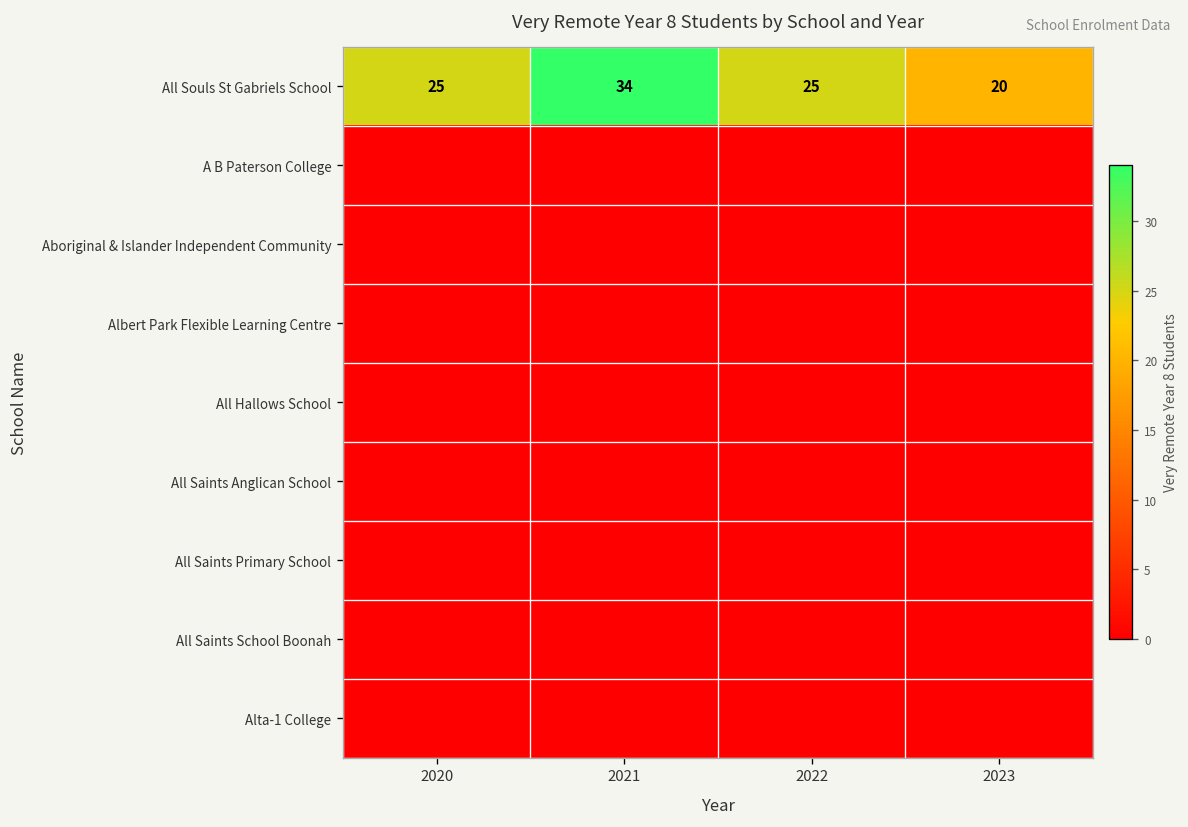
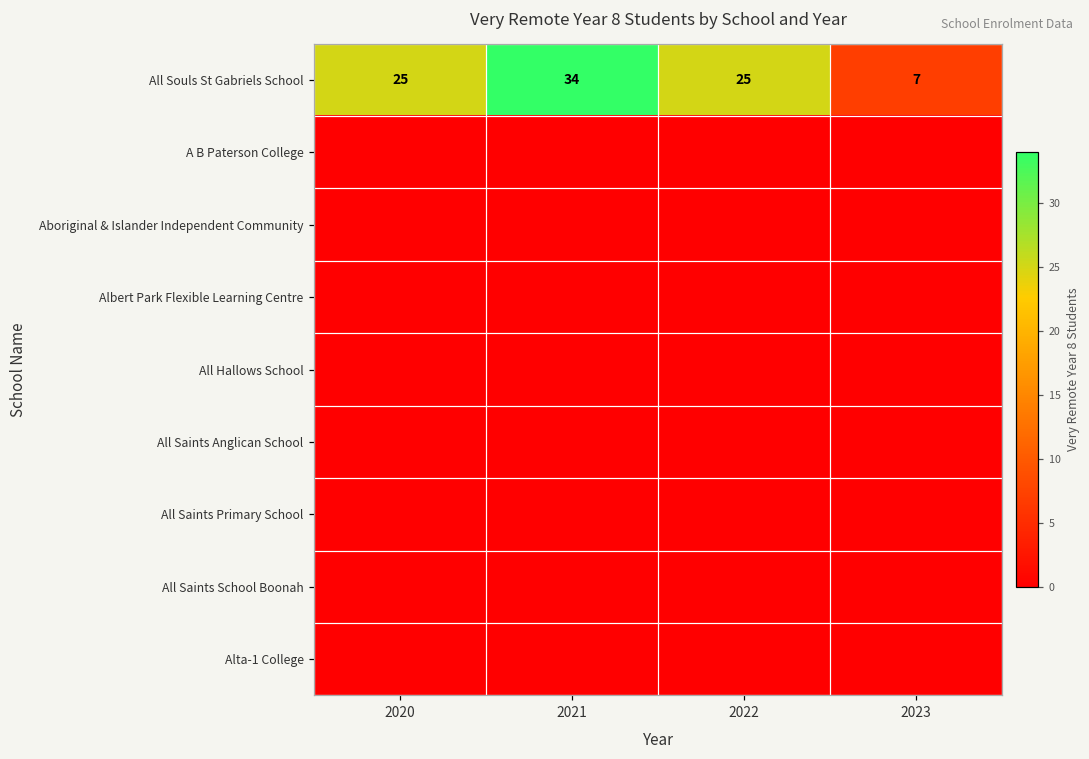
All Souls St Gabriels School, 2023: 20 -> 7
